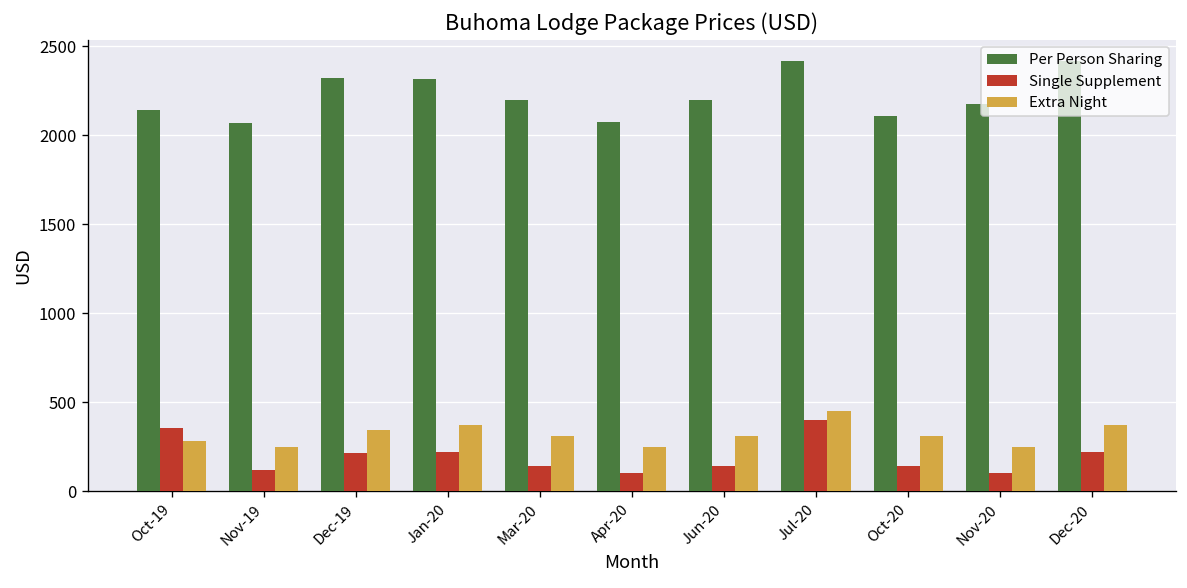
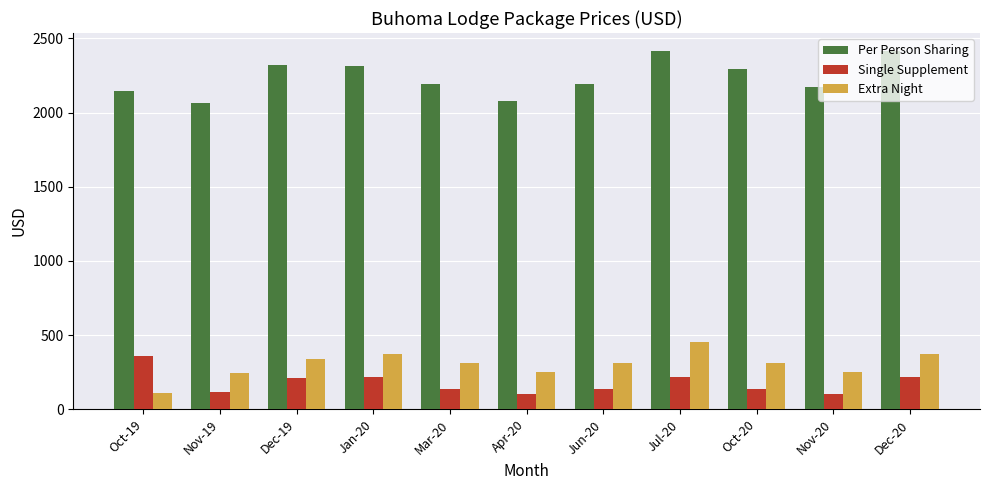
Extra Night, Oct-19: 280 -> 110
Single Supplement, Jul-20: 400 -> 220
Per Person Sharing, Oct-20: 2110 -> 2300
